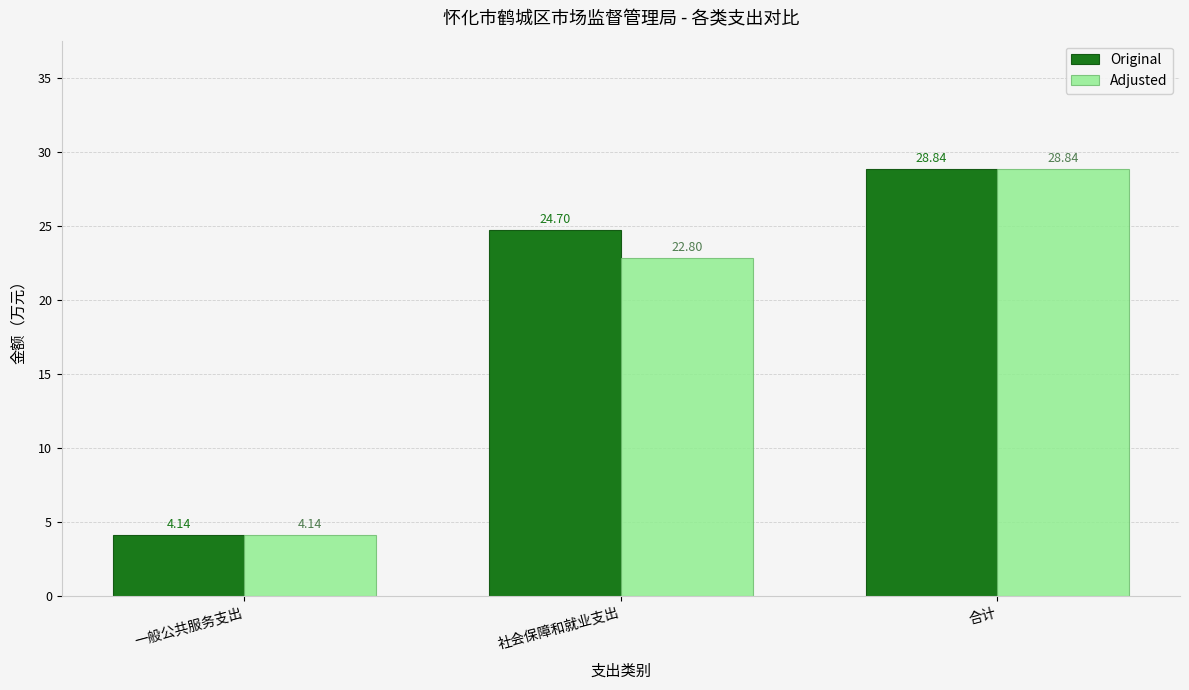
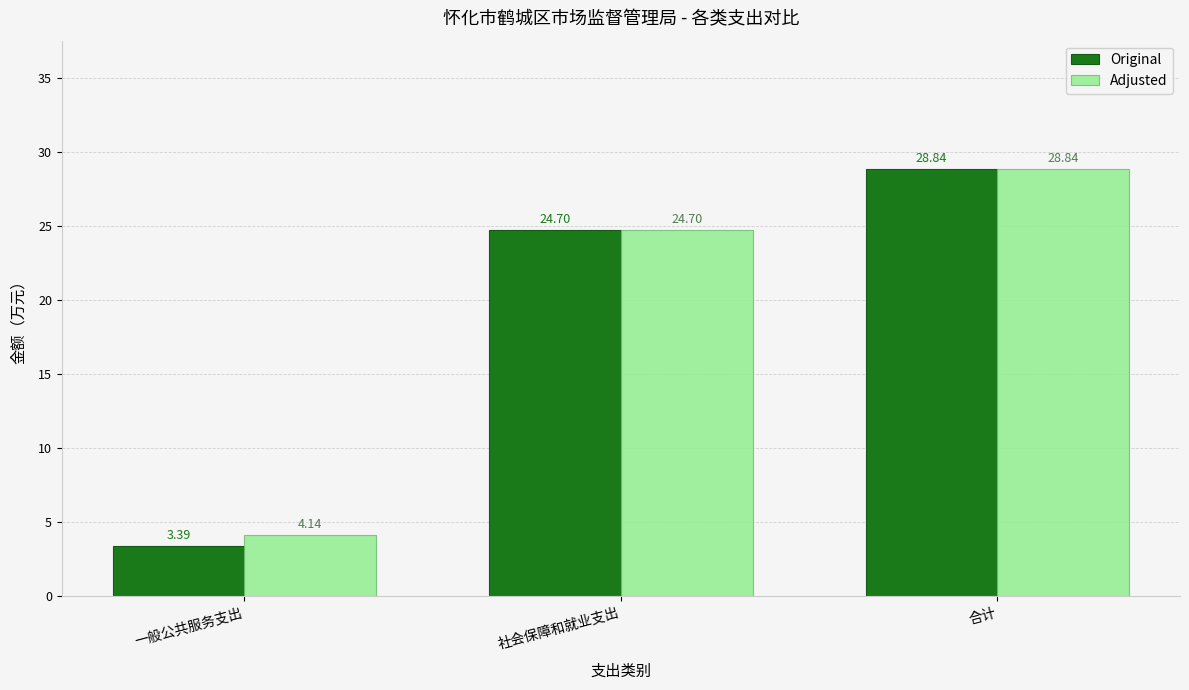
Original, 一般公共服务支出: 4.14 -> 3.39
Adjusted, 社会保障和就业支出: 22.80 -> 24.70
